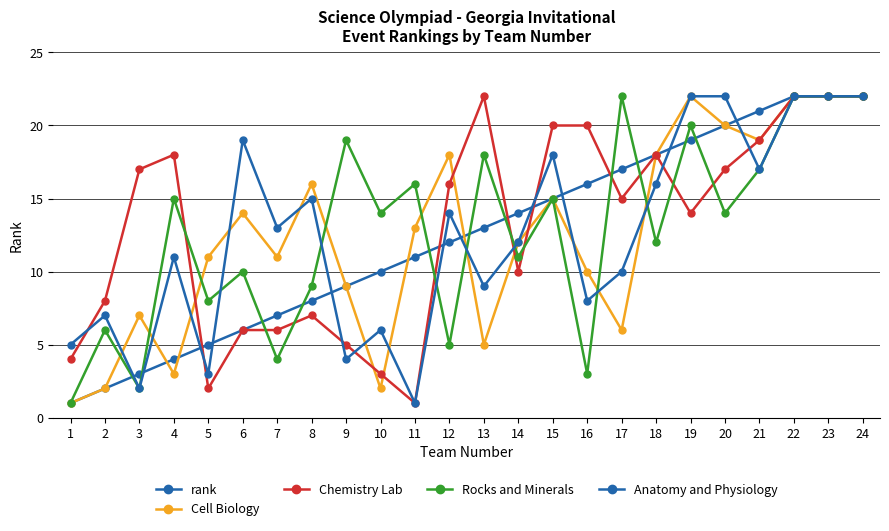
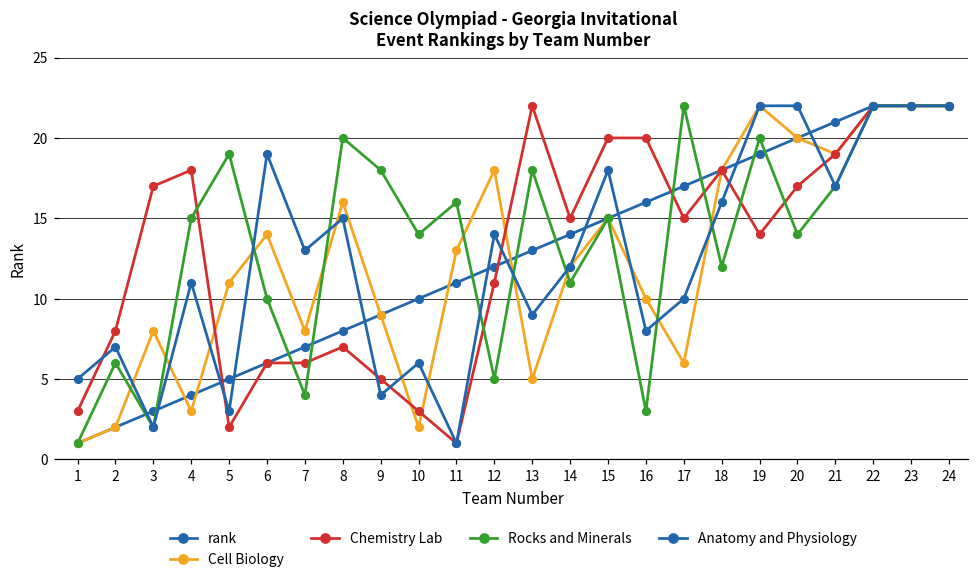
Chemistry Lab, 1: 4 -> 3
Cell Biology, 3: 7 -> 8
Rocks and Minerals, 5: 8 -> 19
Cell Biology, 7: 11 -> 8
Rocks and Minerals, 8: 9 -> 20
Rocks and Minerals, 9: 19 -> 18
Chemistry Lab, 12: 16 -> 11
Chemistry Lab, 14: 10 -> 15
